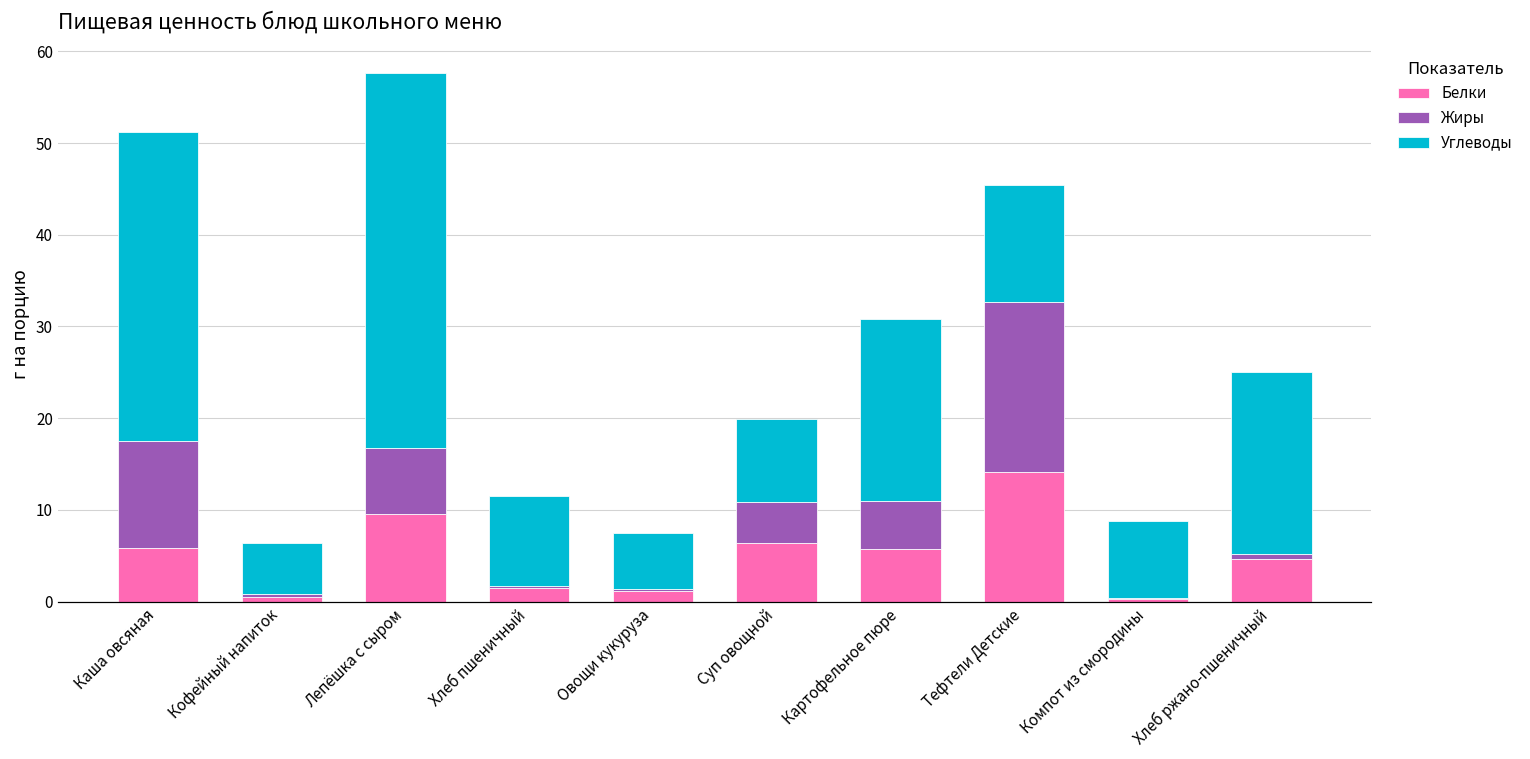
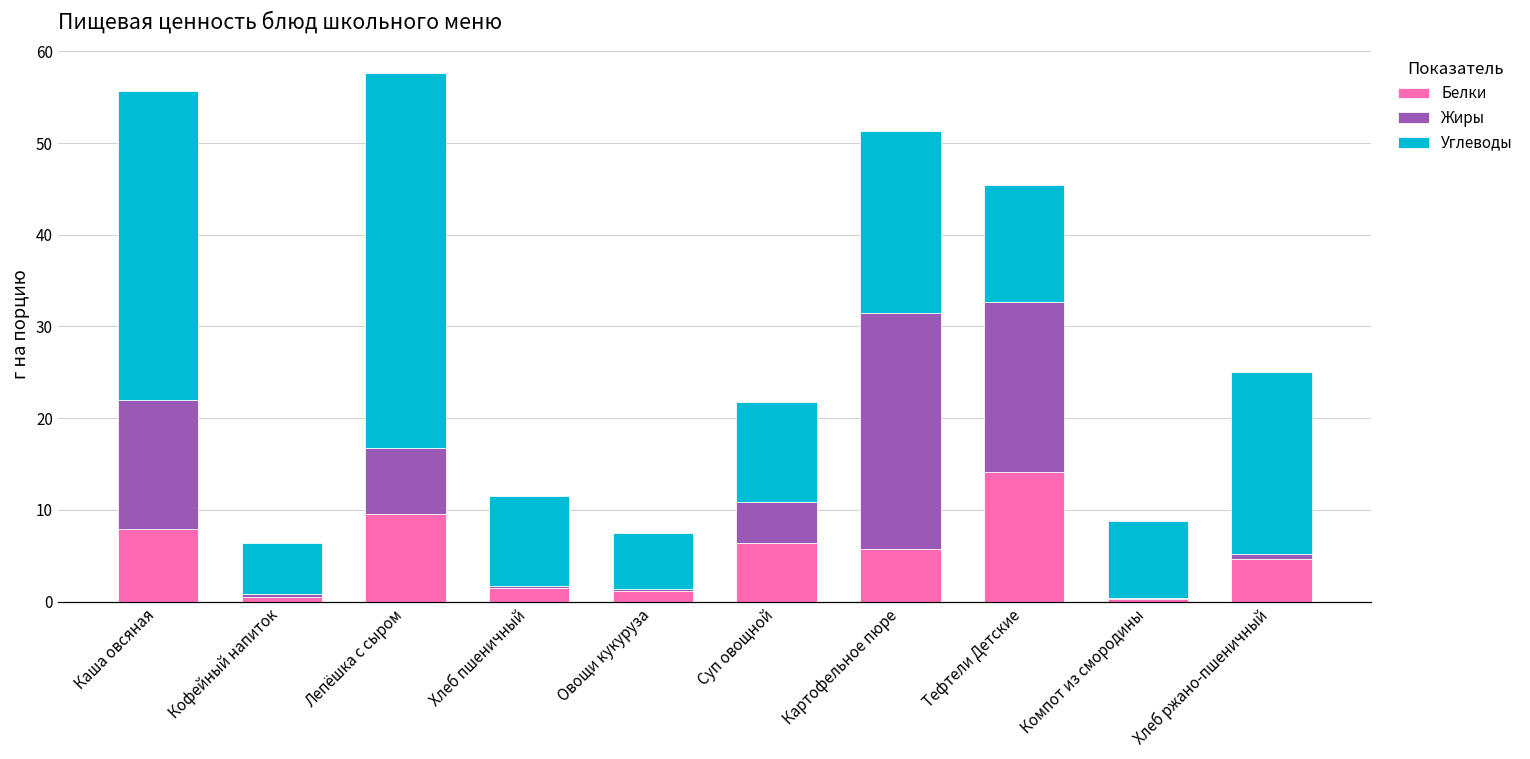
Белки, Каша овсяная: 6 -> 8
Жиры, Каша овсяная: 12 -> 14
Углеводы, Суп овощной: 9 -> 11
Жиры, Картофельное пюре: 5 -> 26
